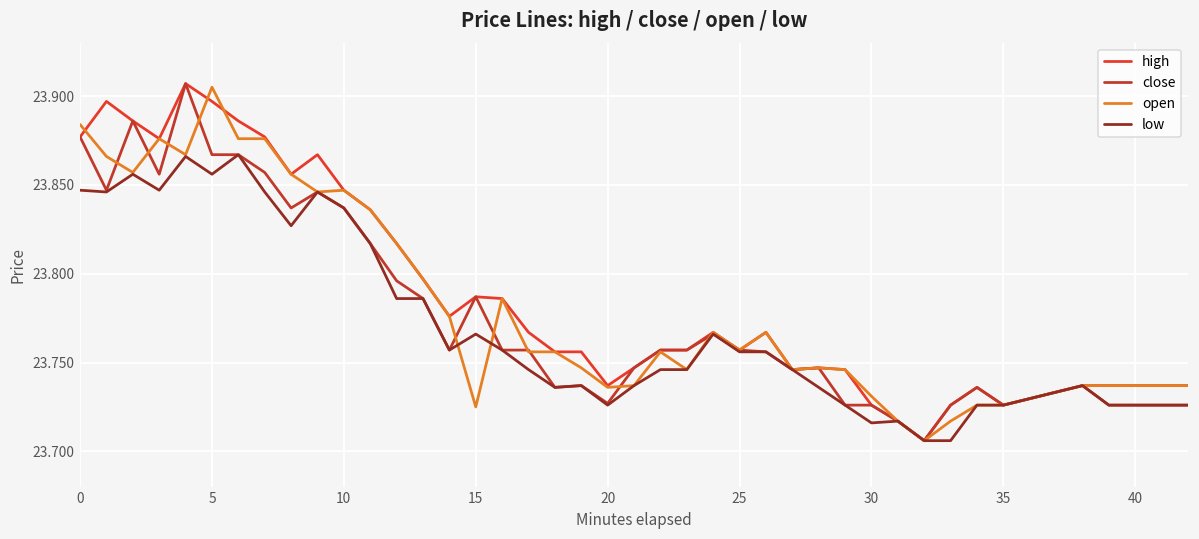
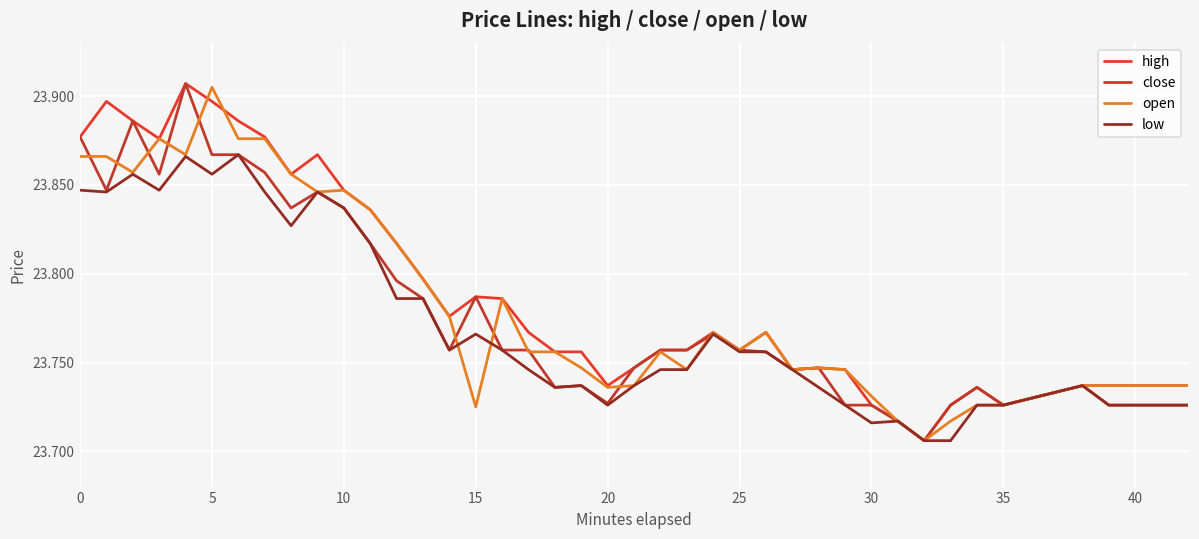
open, 0: 23.884 -> 23.866
